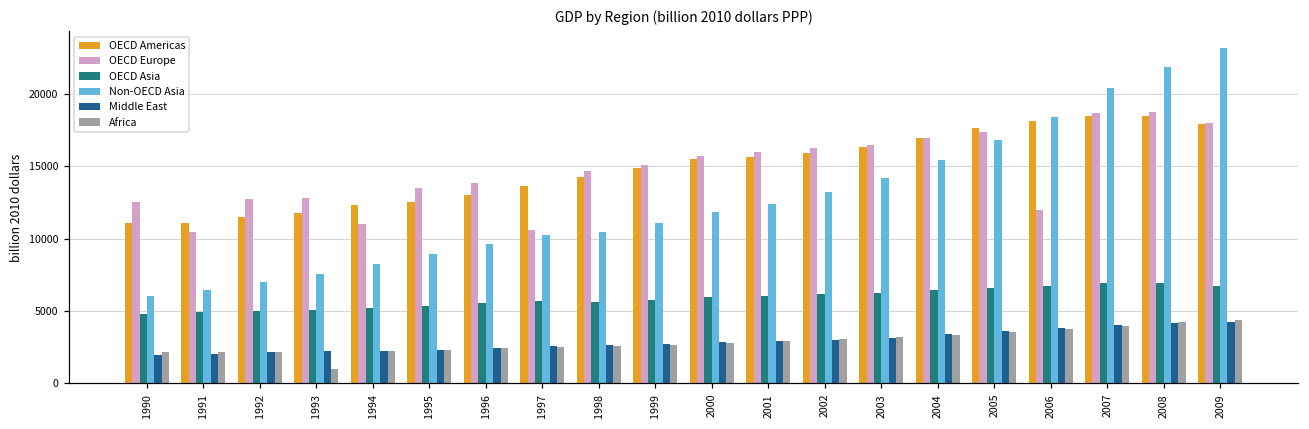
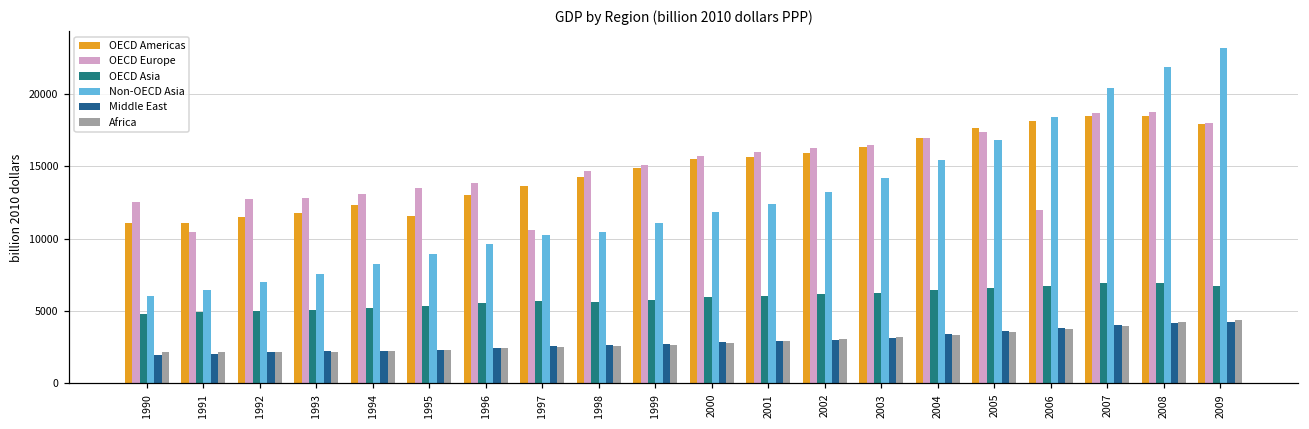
Africa, 1993: 1000 -> 2200
OECD Europe, 1994: 11000 -> 13100
OECD Americas, 1995: 12500 -> 11500
